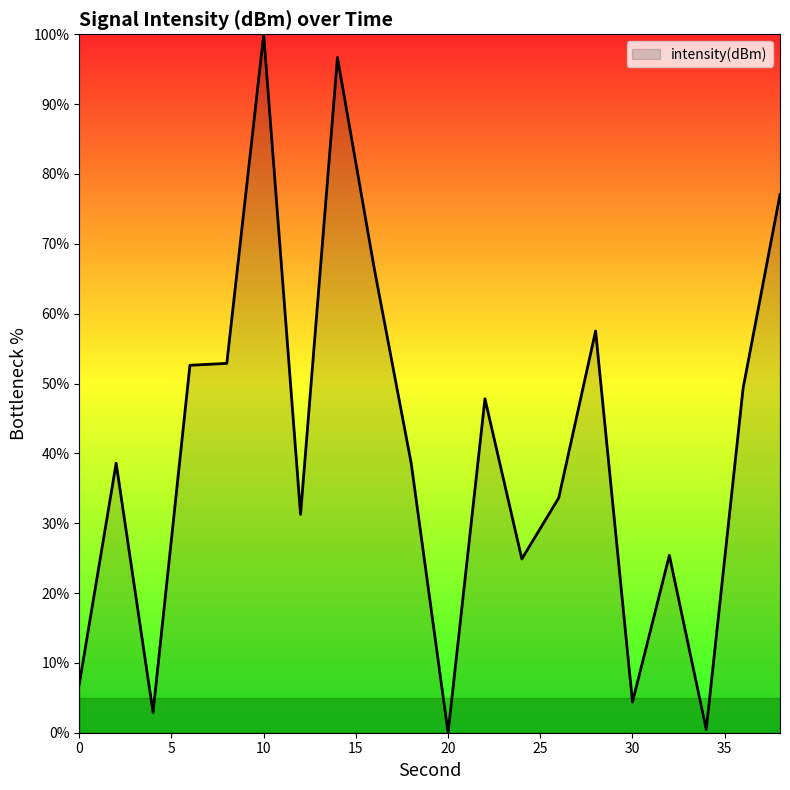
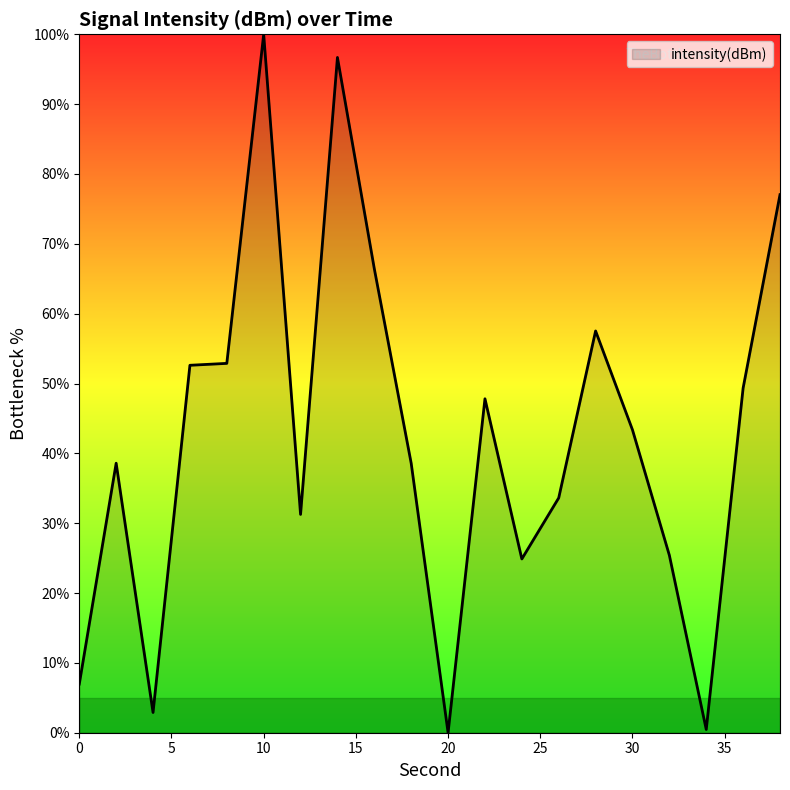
30: 4% -> 43%
